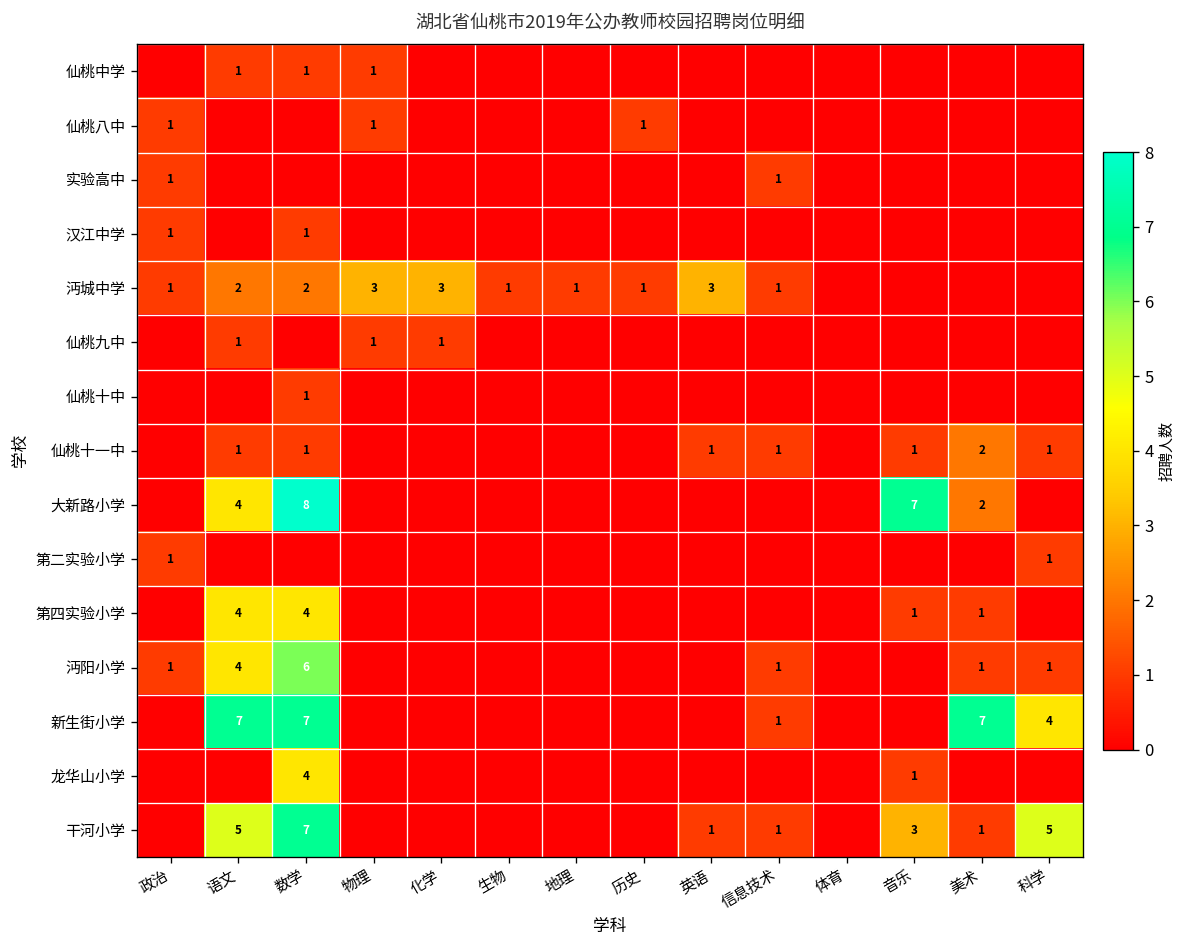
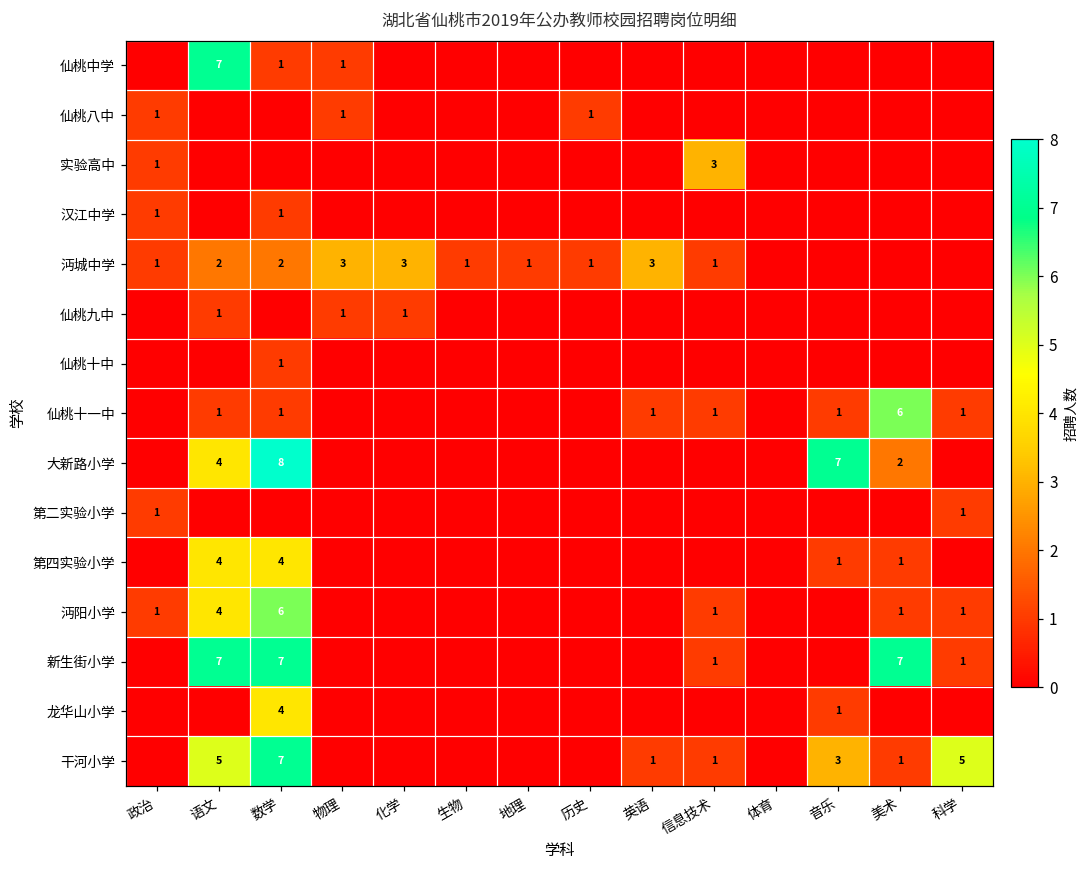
仙桃中学, 语文: 1 -> 7
实验高中, 信息技术: 1 -> 3
仙桃十一中, 美术: 2 -> 6
新生街小学, 科学: 4 -> 1
